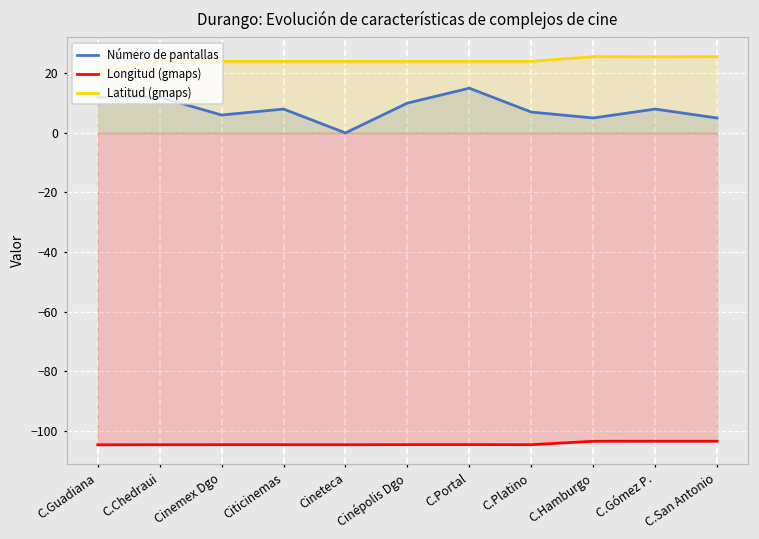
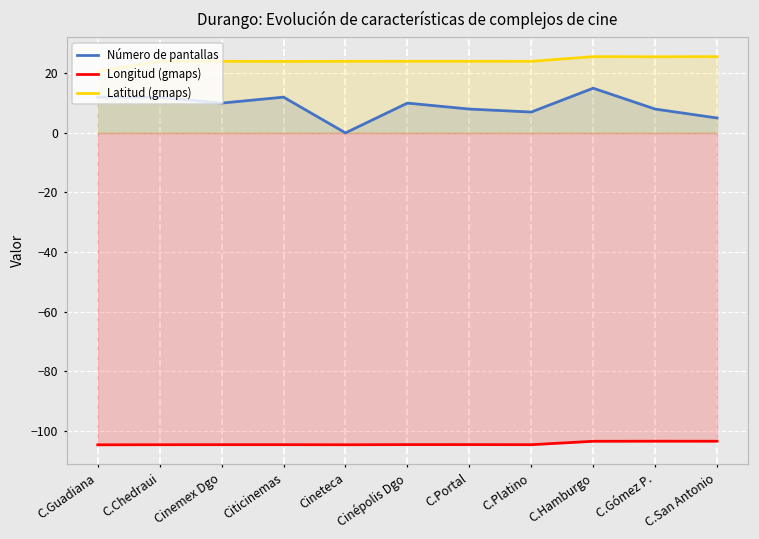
Número de pantallas, Cinemex Dgo: 6 -> 10
Número de pantallas, Citicinemas: 8 -> 12
Número de pantallas, C.Portal: 15 -> 8
Número de pantallas, C.Hamburgo: 5 -> 15
